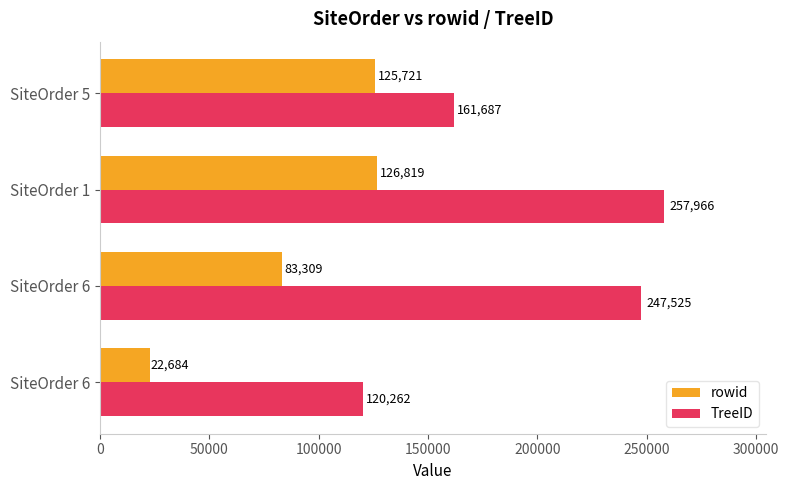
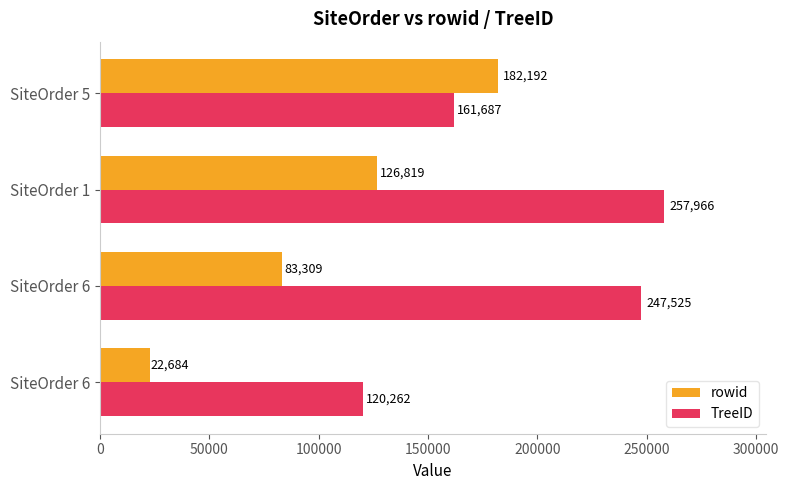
rowid, SiteOrder 5: 125,721 -> 182,192
